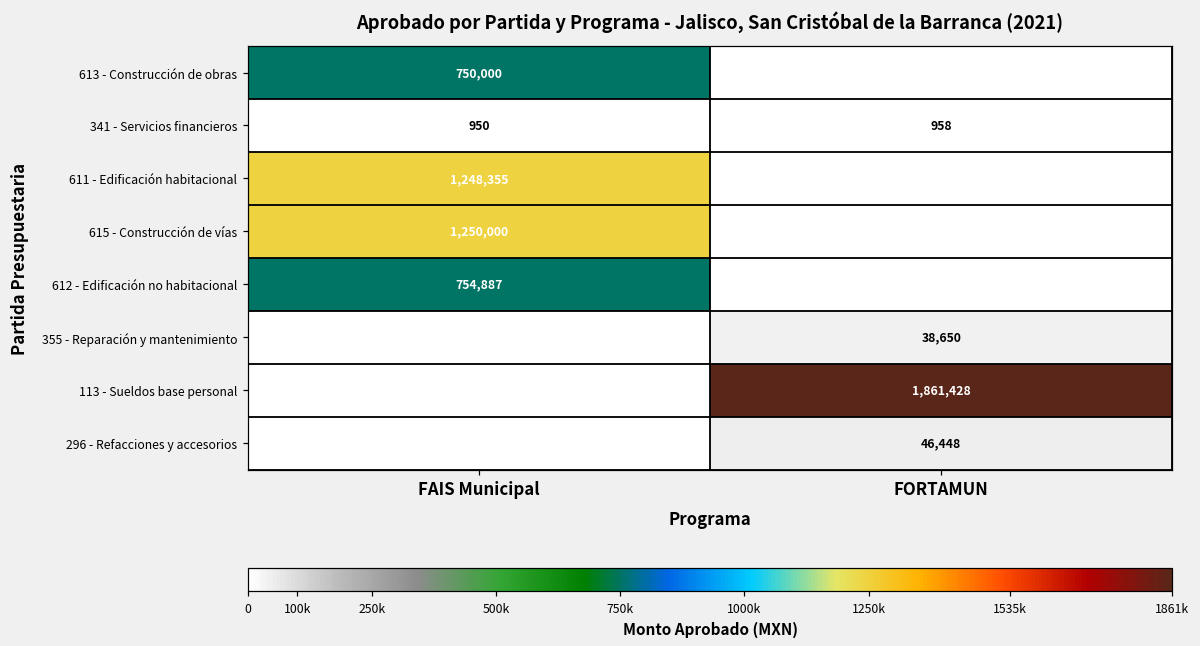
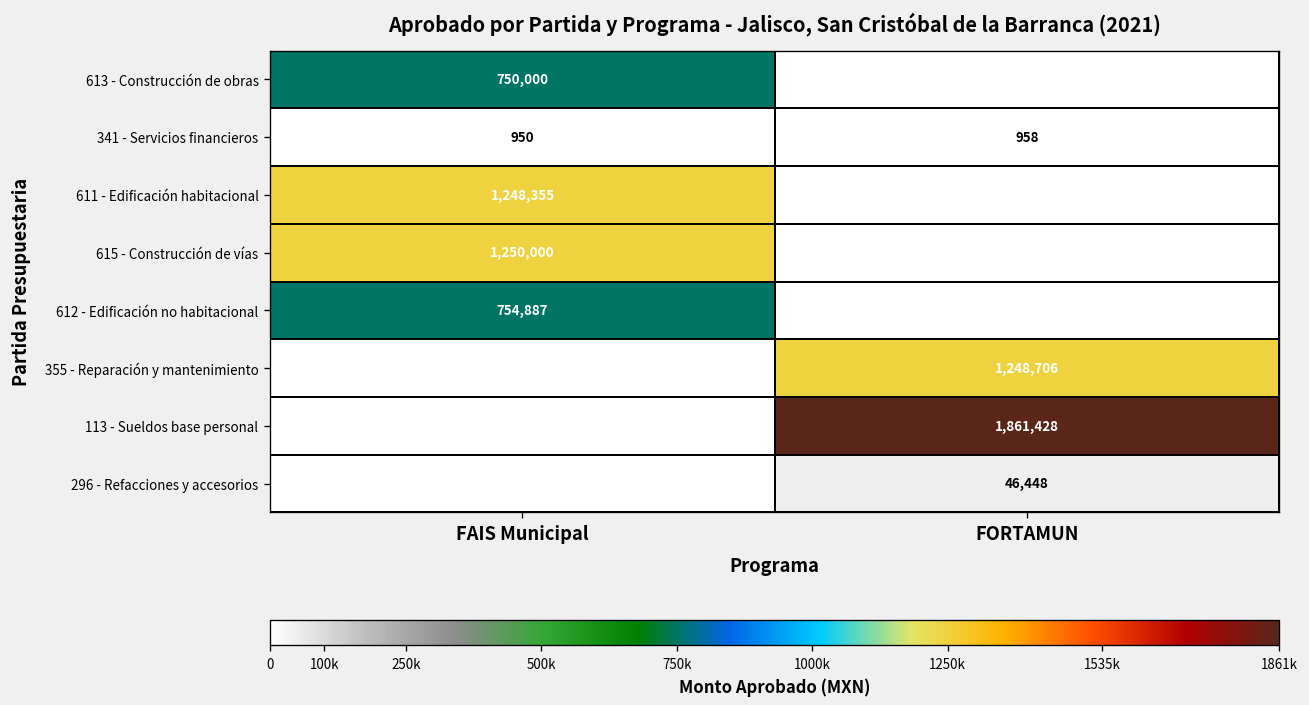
355 - Reparación y mantenimiento, FORTAMUN: 38,650 -> 1,248,706
